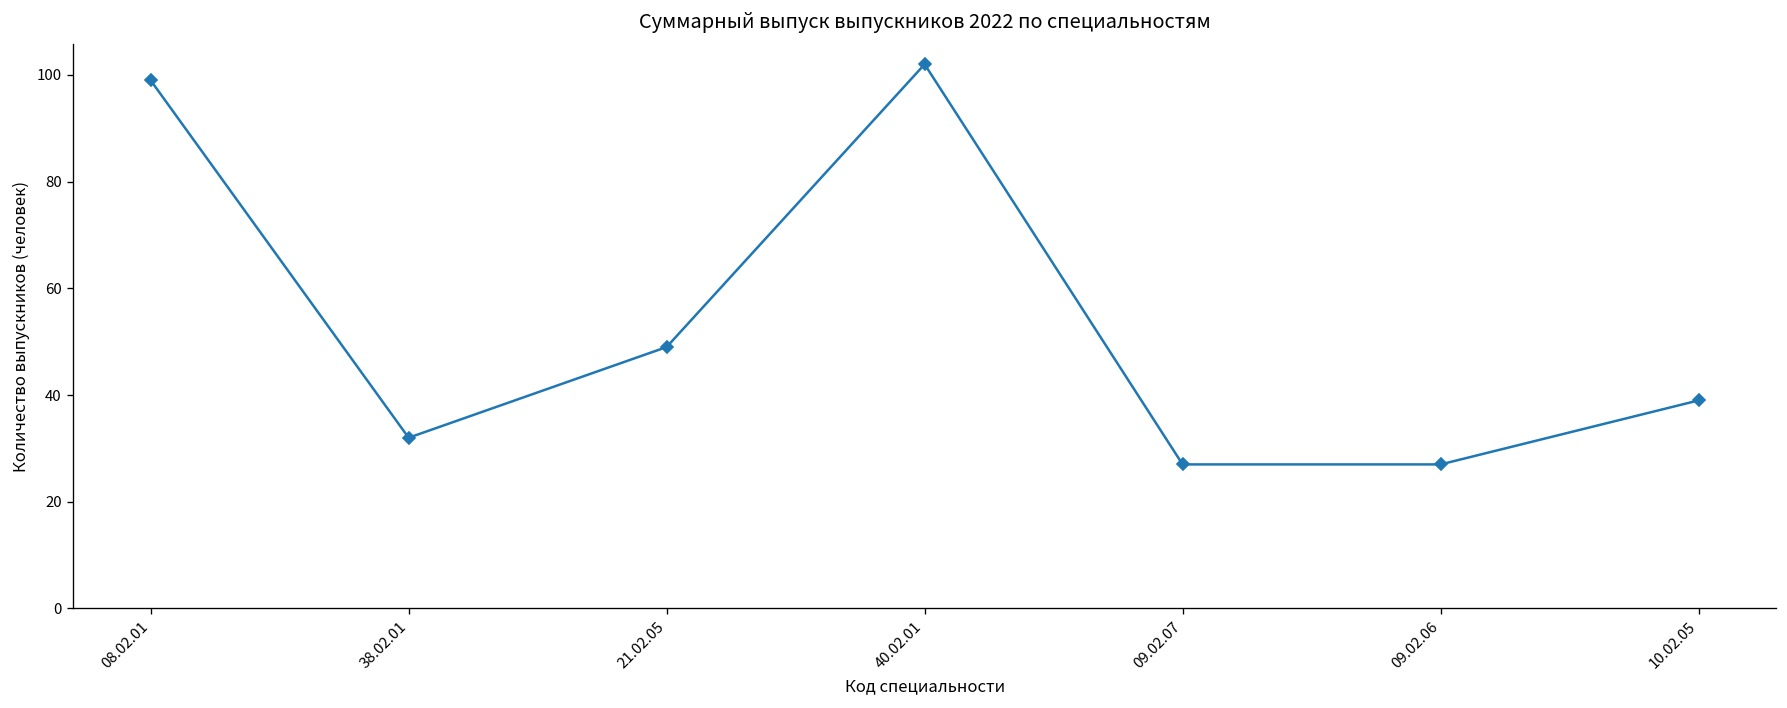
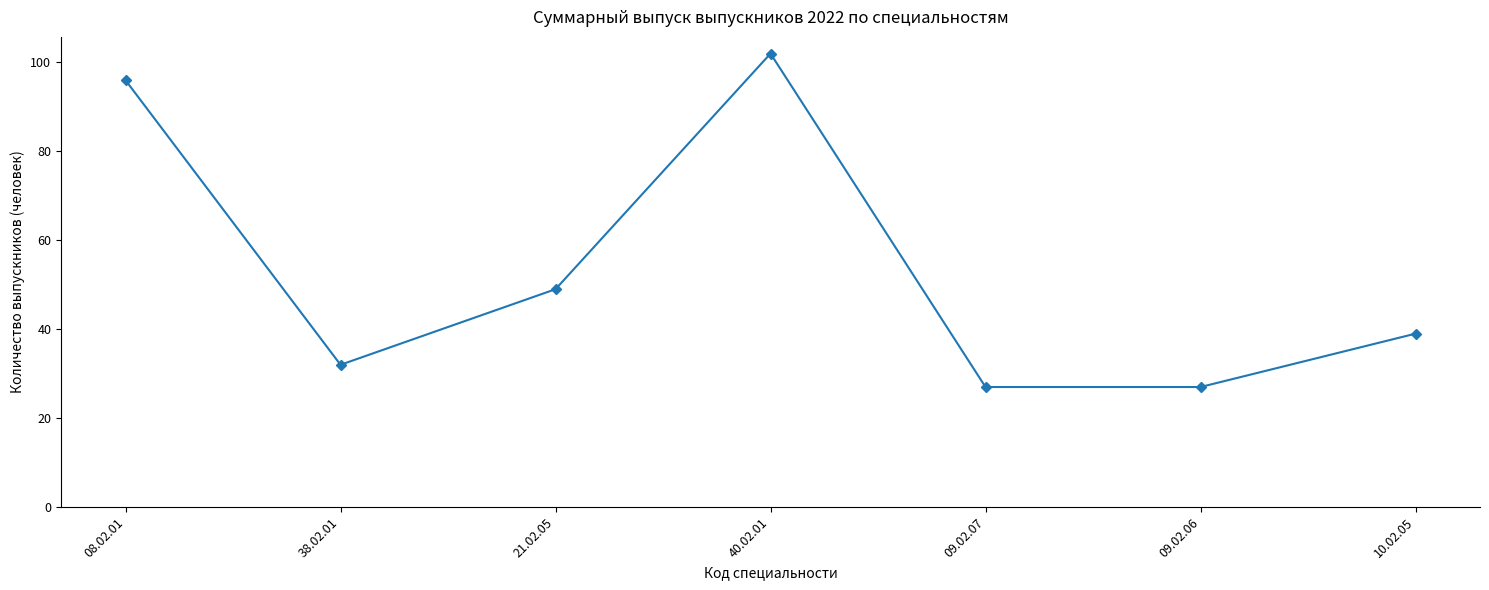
08.02.01: 99 -> 96
